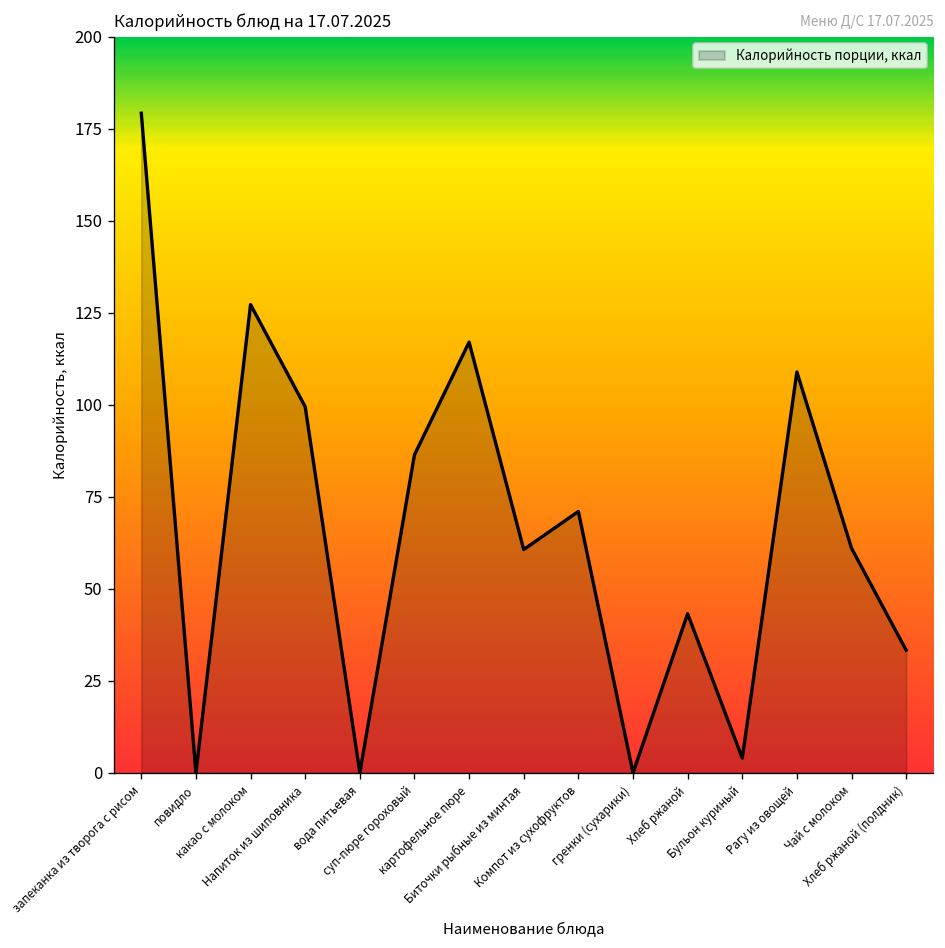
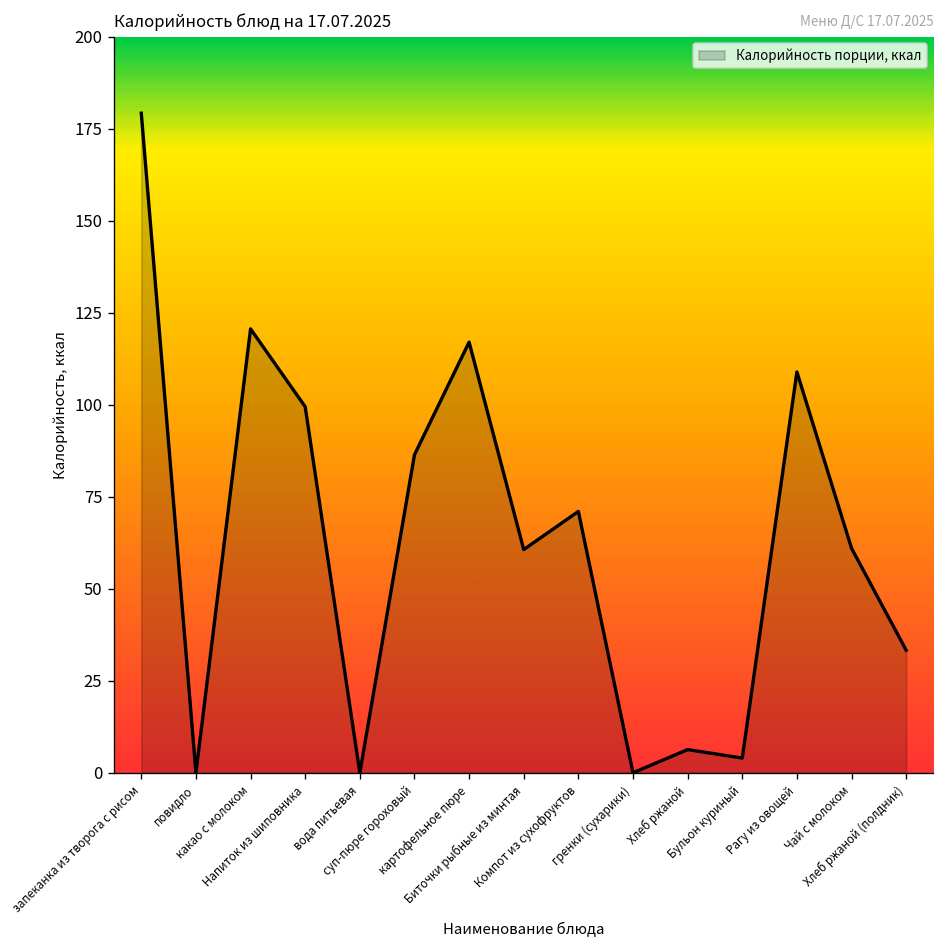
какао с молоком: 127 -> 121
Хлеб ржаной: 43 -> 6
